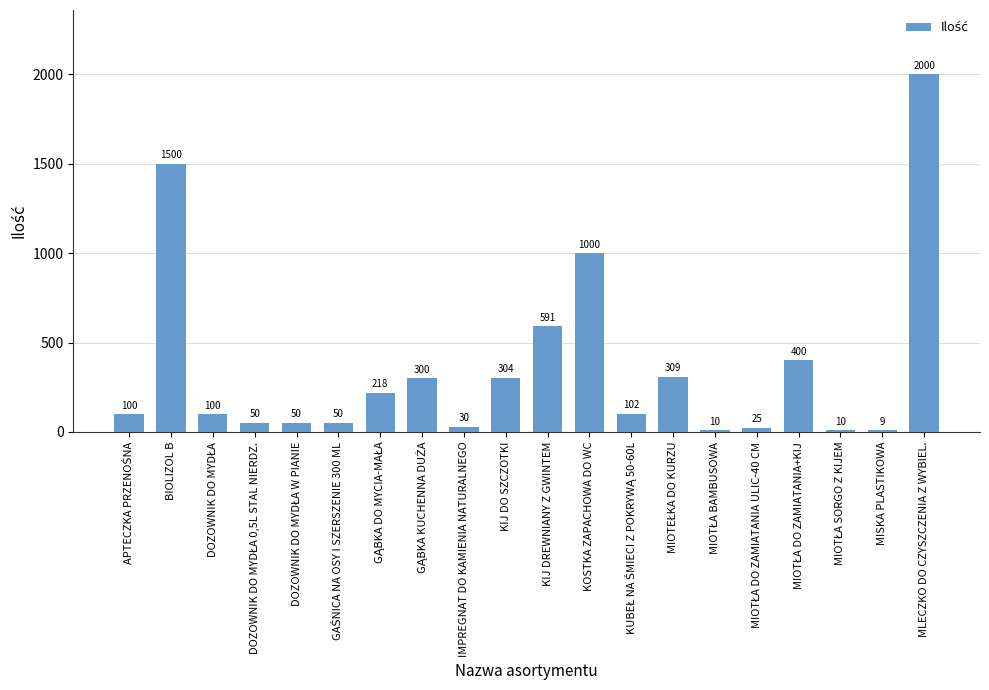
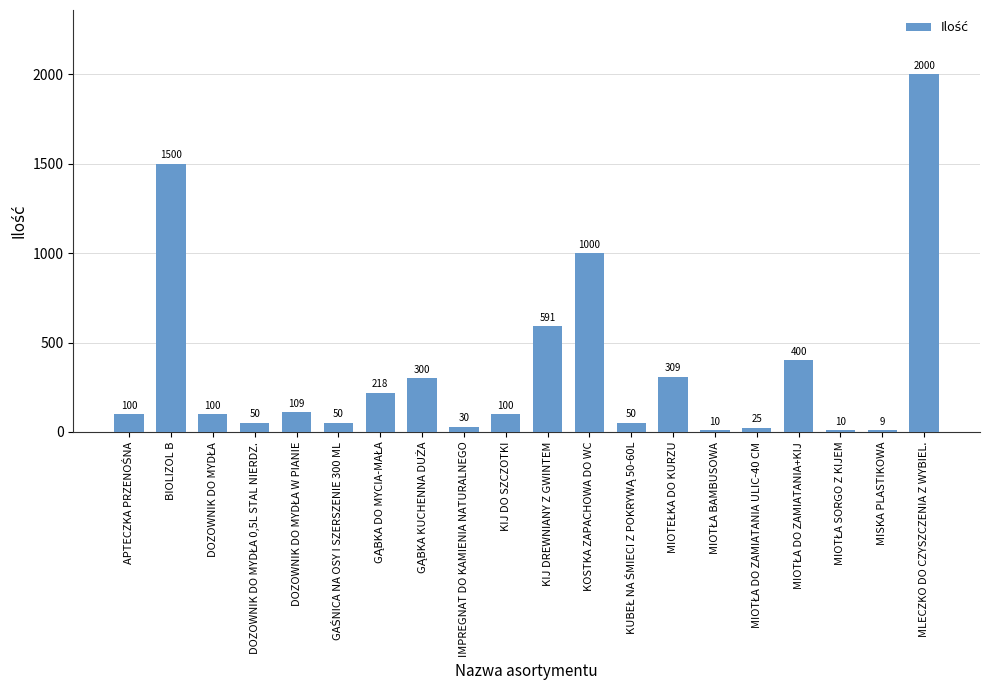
DOZOWNIK DO MYDŁA W PIANIE: 50 -> 109
KIJ DO SZCZOTKI: 304 -> 100
KUBEŁ NA ŚMIECI Z POKRYWĄ 50-60L: 102 -> 50
